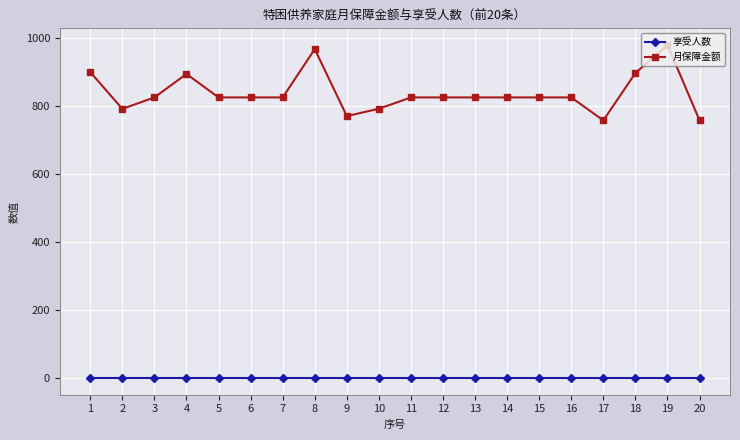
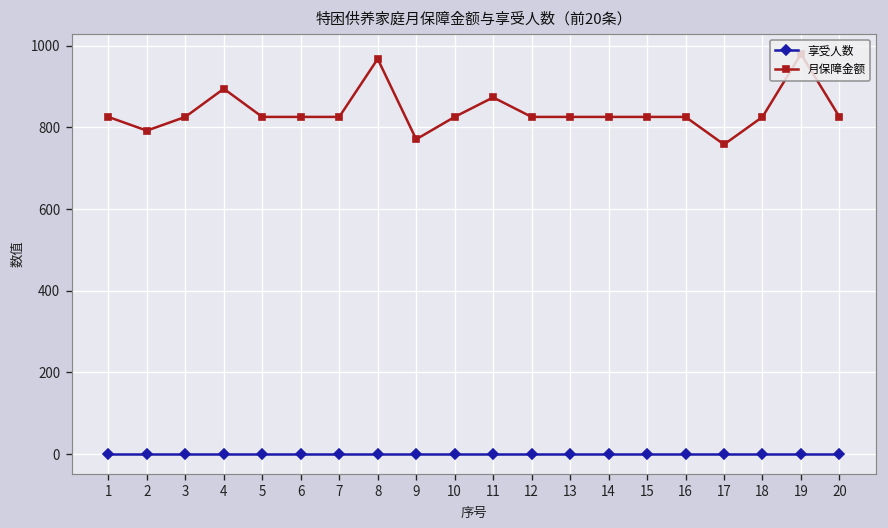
月保障金额, 1: 900 -> 830
月保障金额, 10: 790 -> 830
月保障金额, 11: 830 -> 870
月保障金额, 18: 900 -> 830
月保障金额, 20: 760 -> 830
